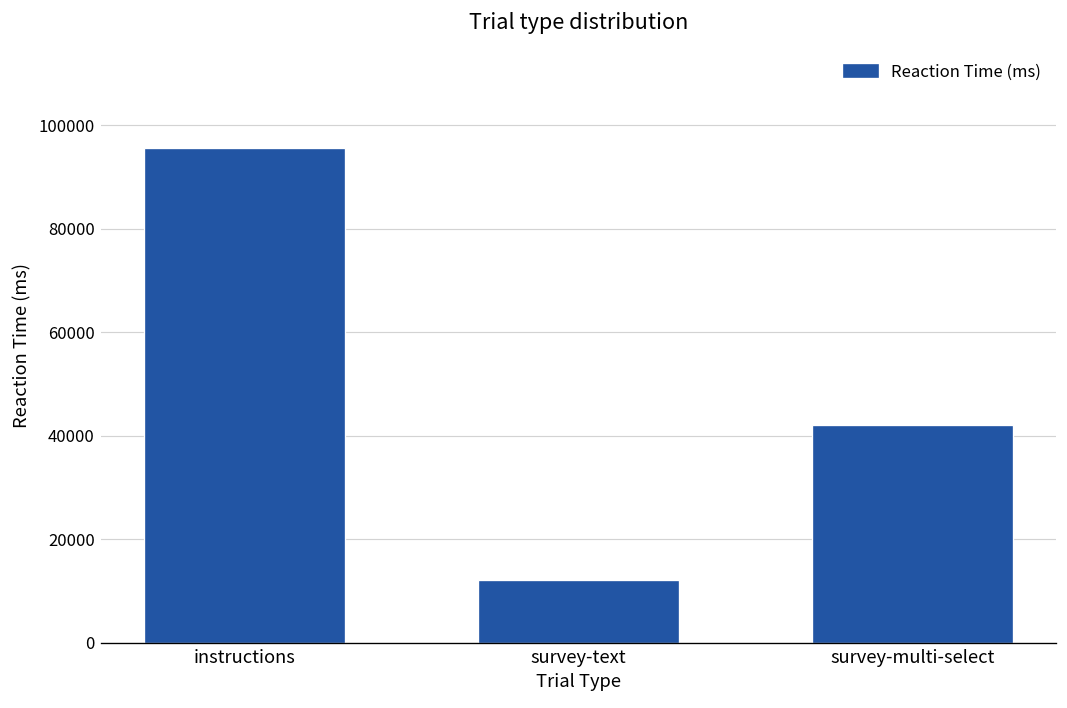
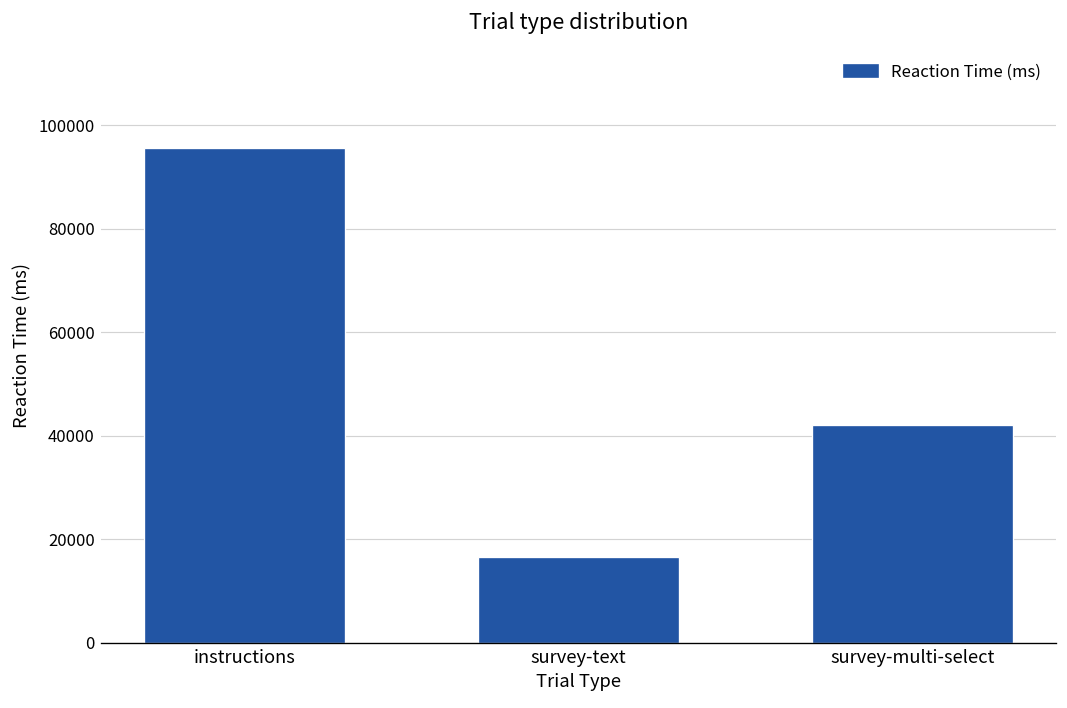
survey-text: 12000 -> 16000
